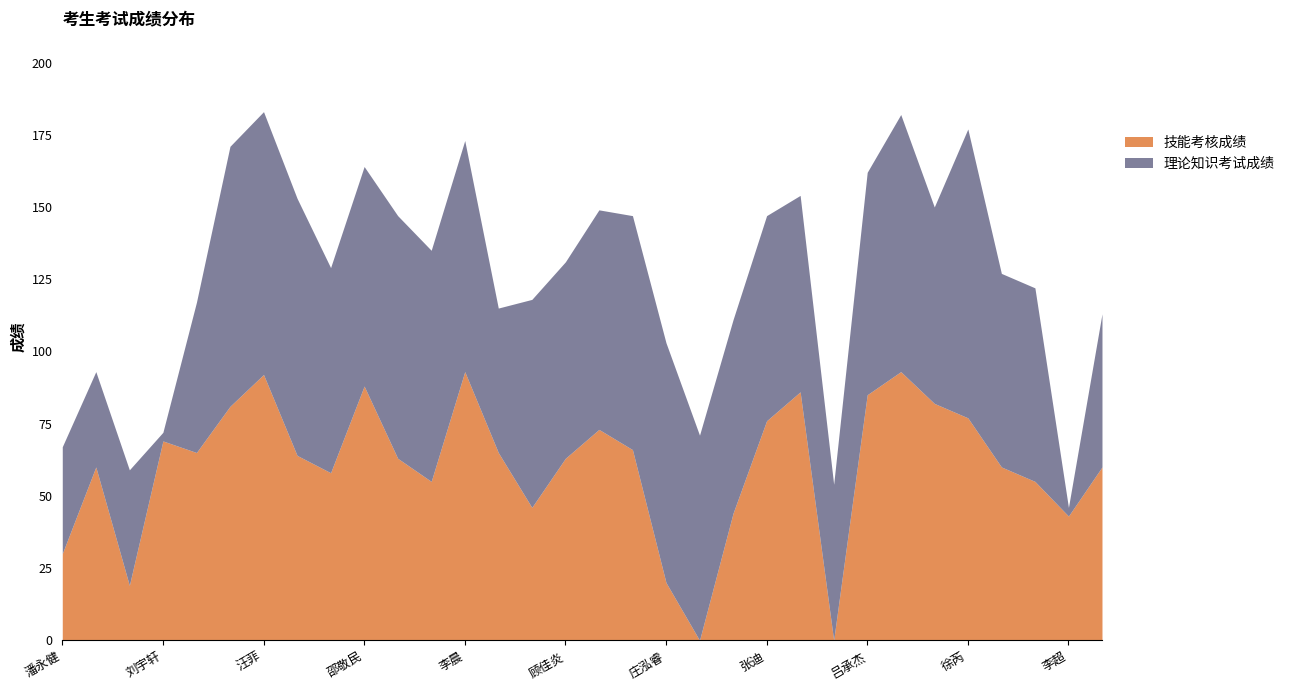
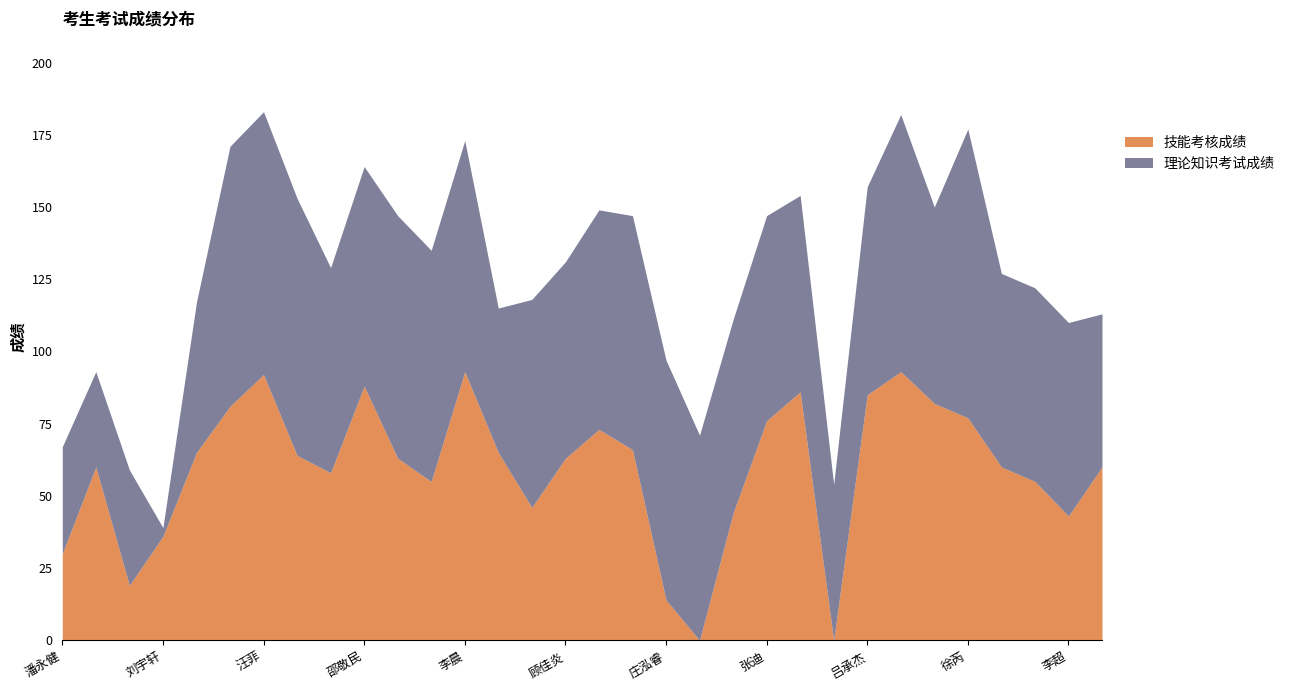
技能考核成绩, 刘宇轩: 69 -> 36
技能考核成绩, 庄泓睿: 20 -> 14
理论知识考试成绩, 吕承杰: 77 -> 72
理论知识考试成绩, 李超: 3 -> 67
